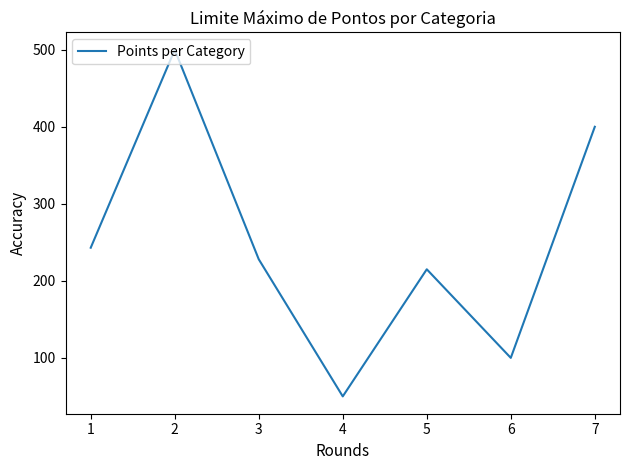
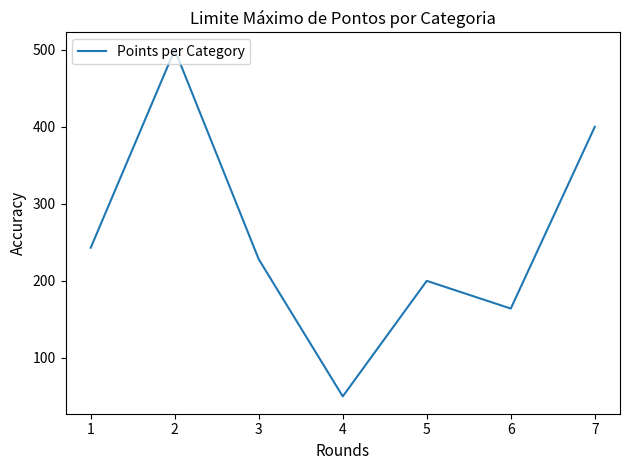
5: 220 -> 200
6: 100 -> 160
